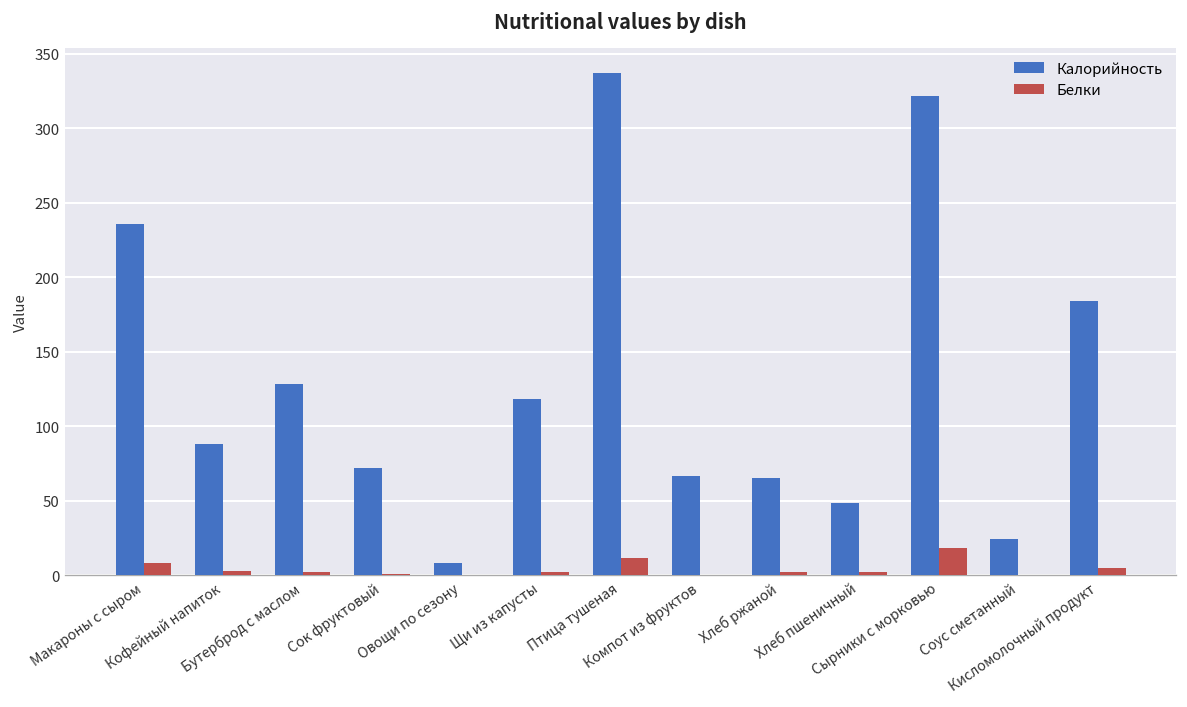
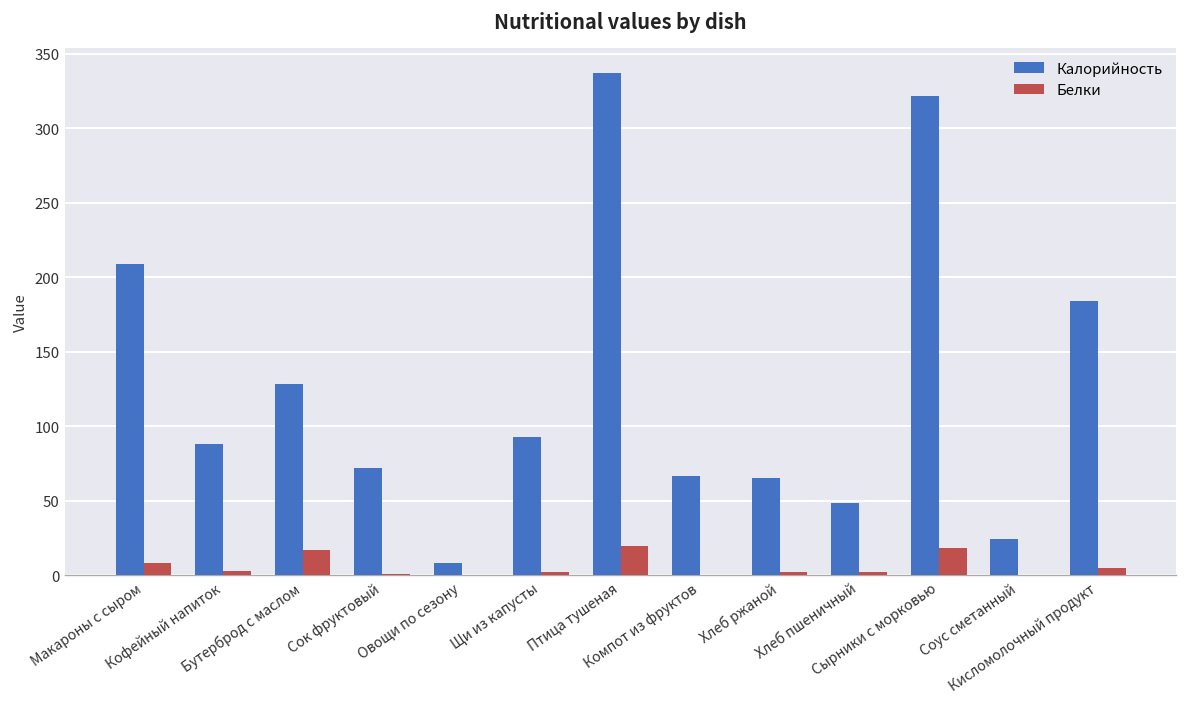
Калорийность, Макароны с сыром: 236 -> 209
Белки, Бутерброд с маслом: 2 -> 17
Калорийность, Щи из капусты: 119 -> 93
Белки, Птица тушеная: 11 -> 20
